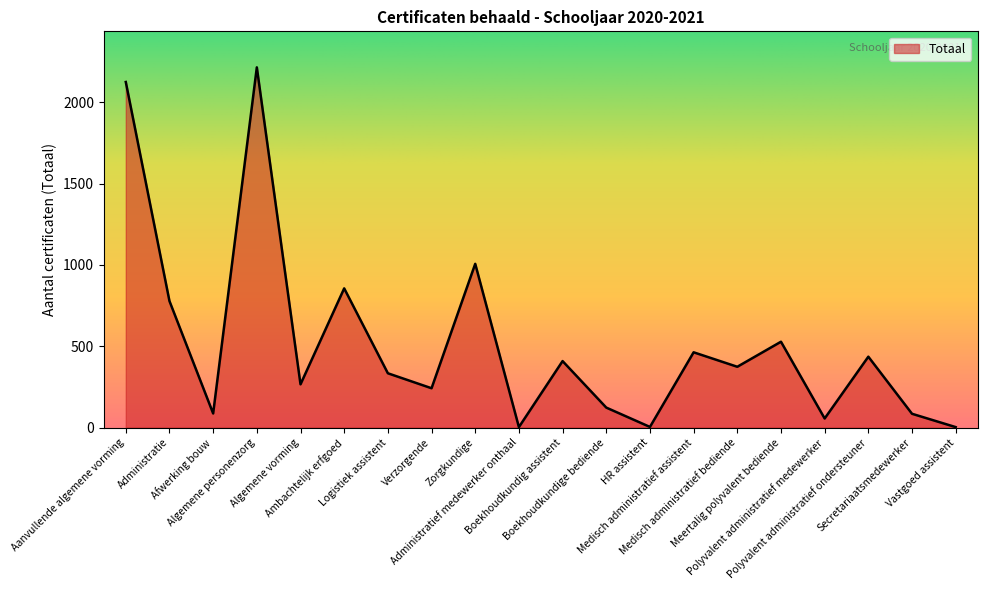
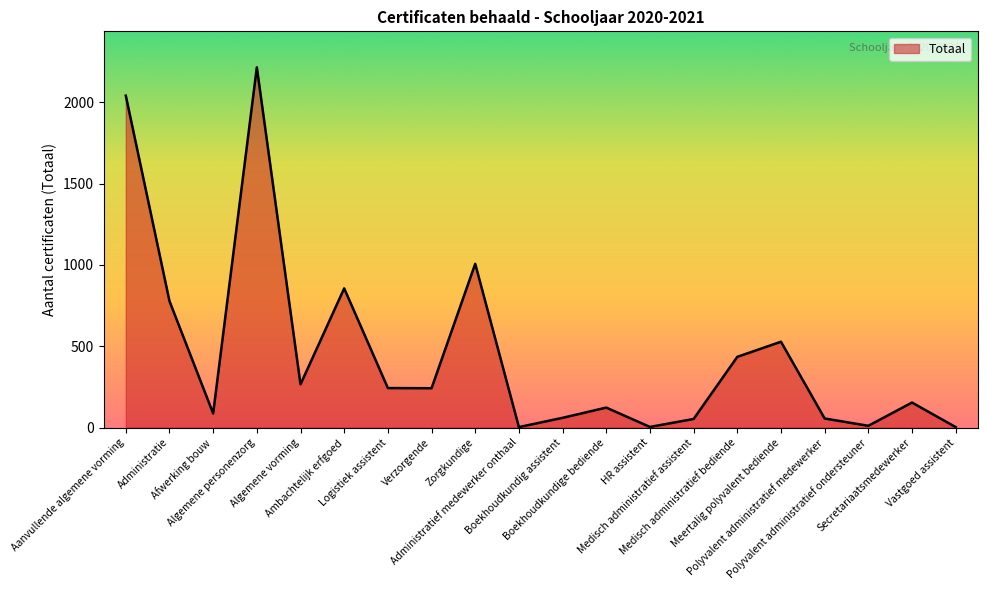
Aanvullende algemene vorming: 2130 -> 2040
Logistiek assistent: 330 -> 240
Boekhoudkundig assistent: 410 -> 60
Medisch administratief assistent: 460 -> 50
Medisch administratief bediende: 370 -> 440
Polyvalent administratief ondersteuner: 440 -> 10
Secretariaatsmedewerker: 90 -> 150
